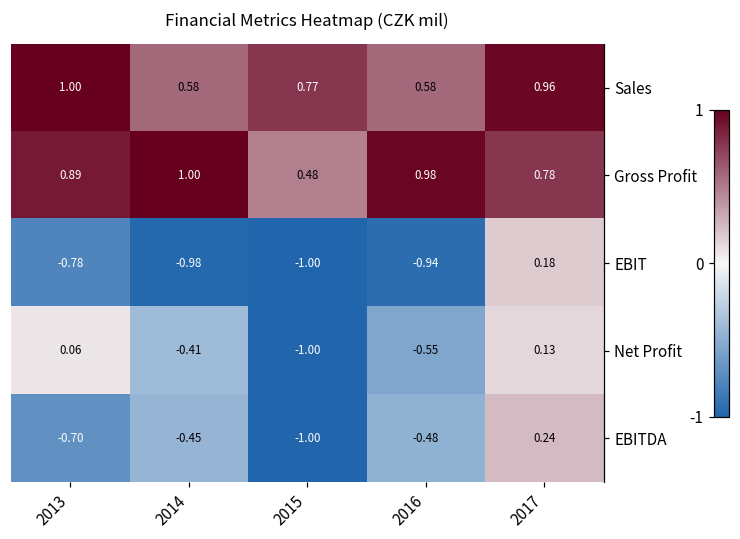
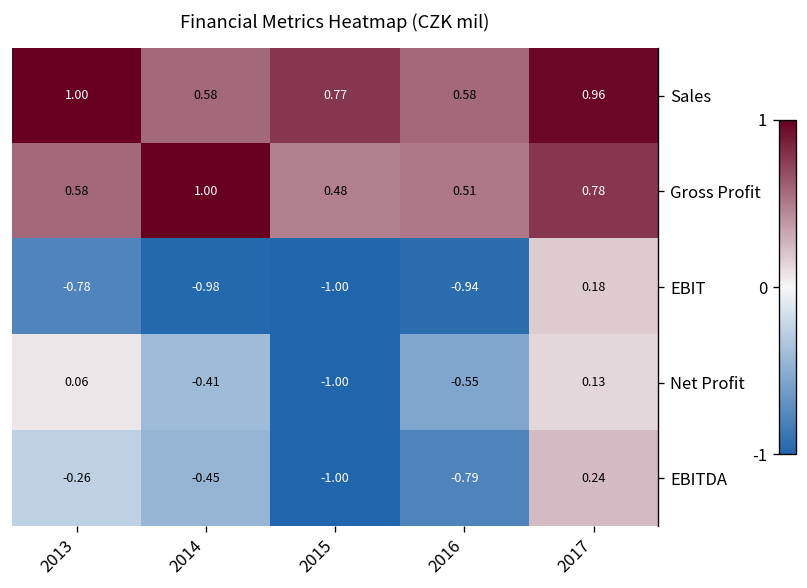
Gross Profit, 2013: 0.89 -> 0.58
Gross Profit, 2016: 0.98 -> 0.51
EBITDA, 2013: -0.70 -> -0.26
EBITDA, 2016: -0.48 -> -0.79
